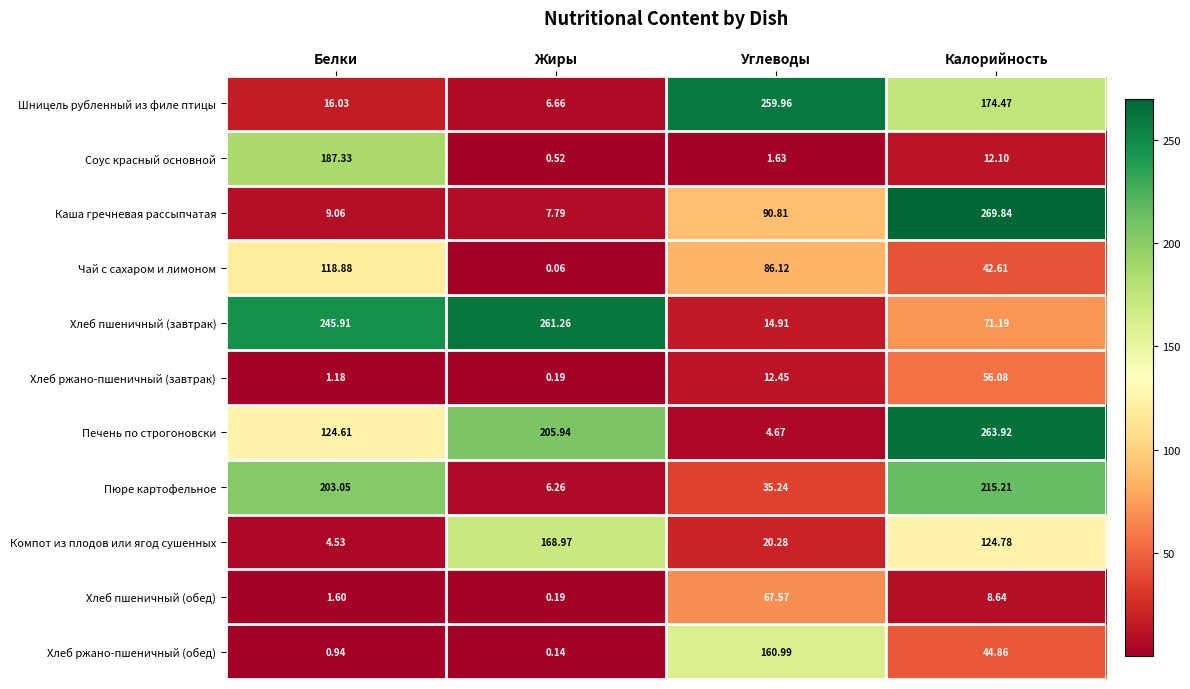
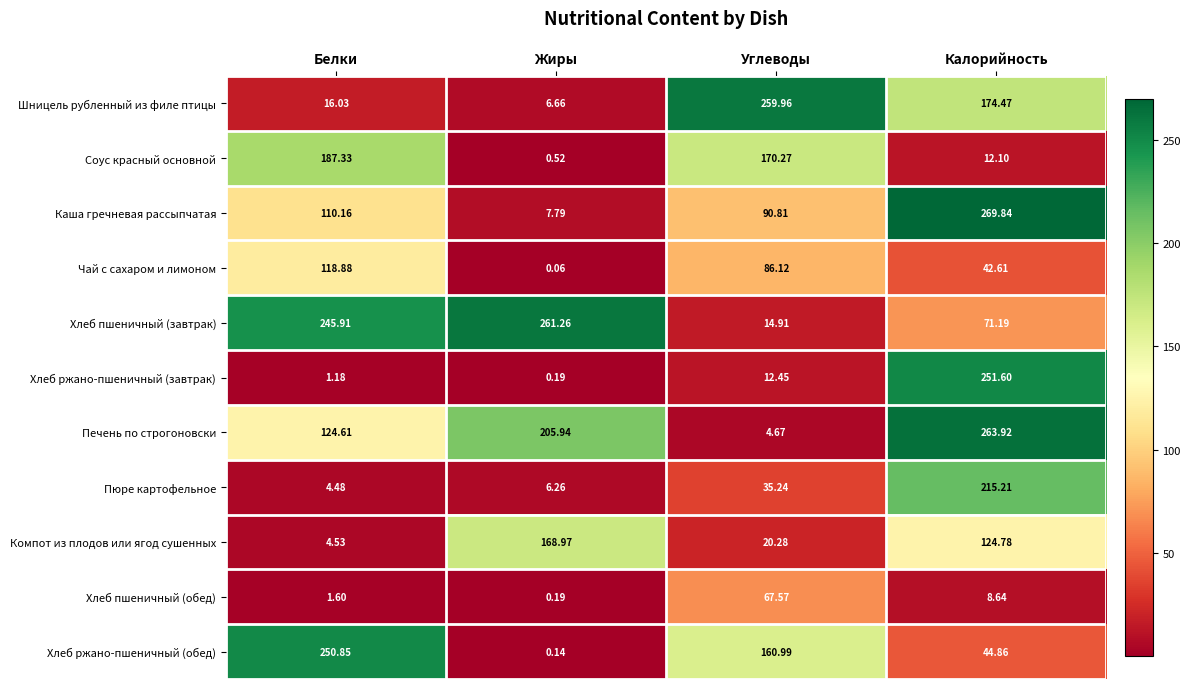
Соус красный основной, Углеводы: 1.63 -> 170.27
Каша гречневая рассыпчатая, Белки: 9.06 -> 110.16
Хлеб ржано-пшеничный (завтрак), Калорийность: 56.08 -> 251.60
Пюре картофельное, Белки: 203.05 -> 4.48
Хлеб ржано-пшеничный (обед), Белки: 0.94 -> 250.85
